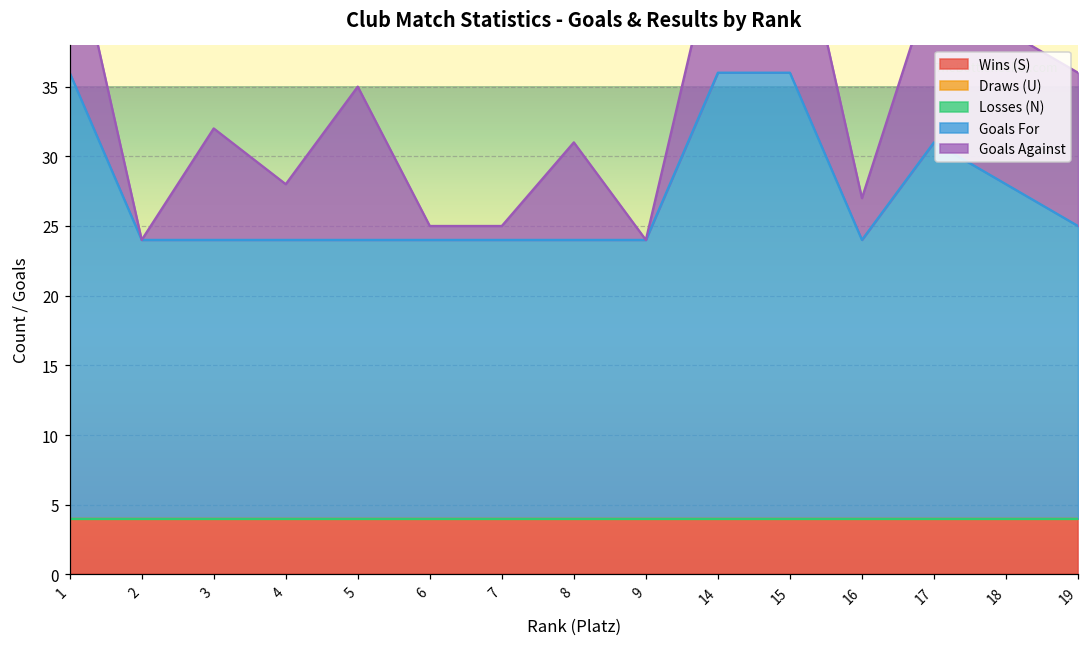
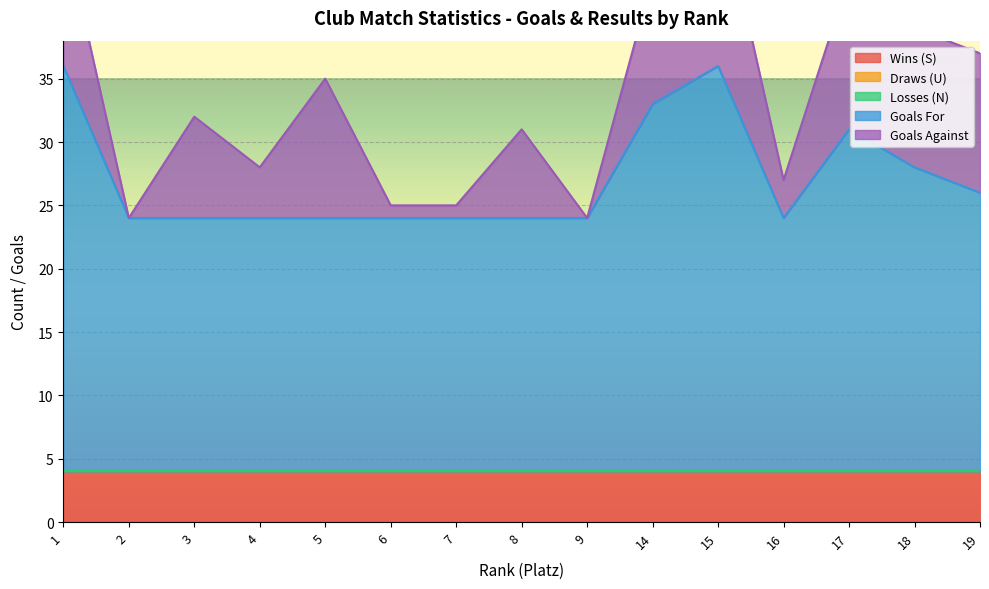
Goals For, 14: 36.0 -> 33.0
Goals For, 19: 25.0 -> 26.0
